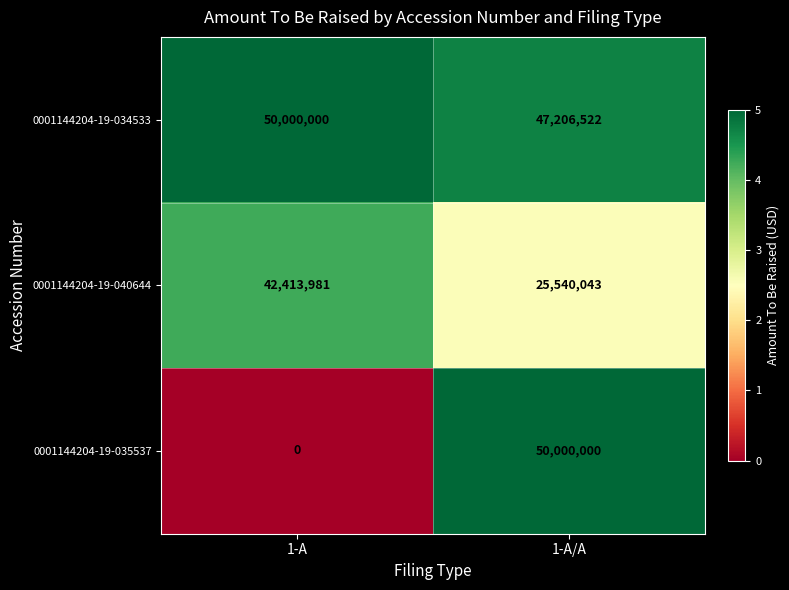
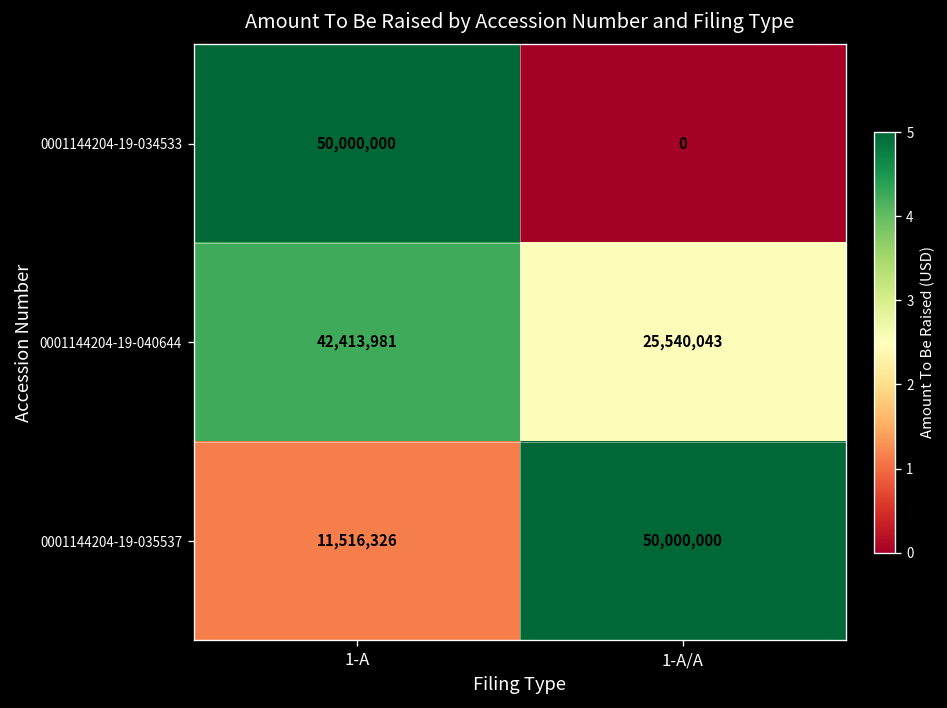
0001144204-19-034533, 1-A/A: 47,206,522 -> 0
0001144204-19-035537, 1-A: 0 -> 11,516,326
